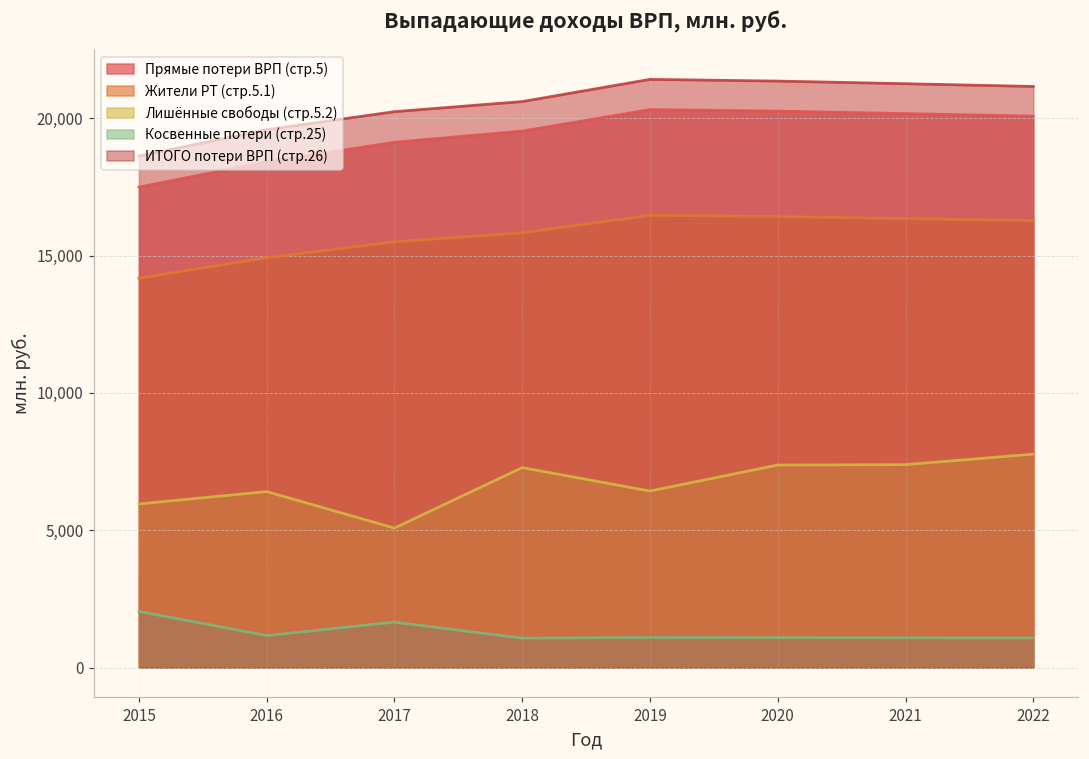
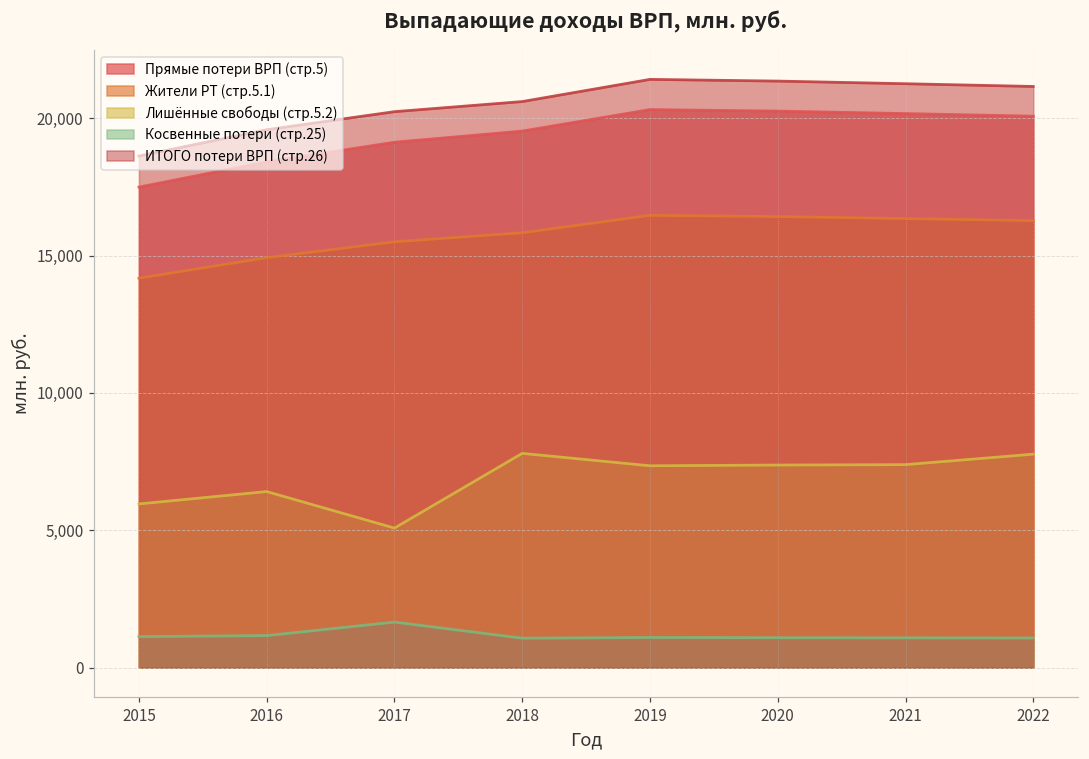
Косвенные потери (стр.25), 2015: 2,000 -> 1,100
Лишённые свободы (стр.5.2), 2018: 7,300 -> 7,800
Лишённые свободы (стр.5.2), 2019: 6,400 -> 7,300
